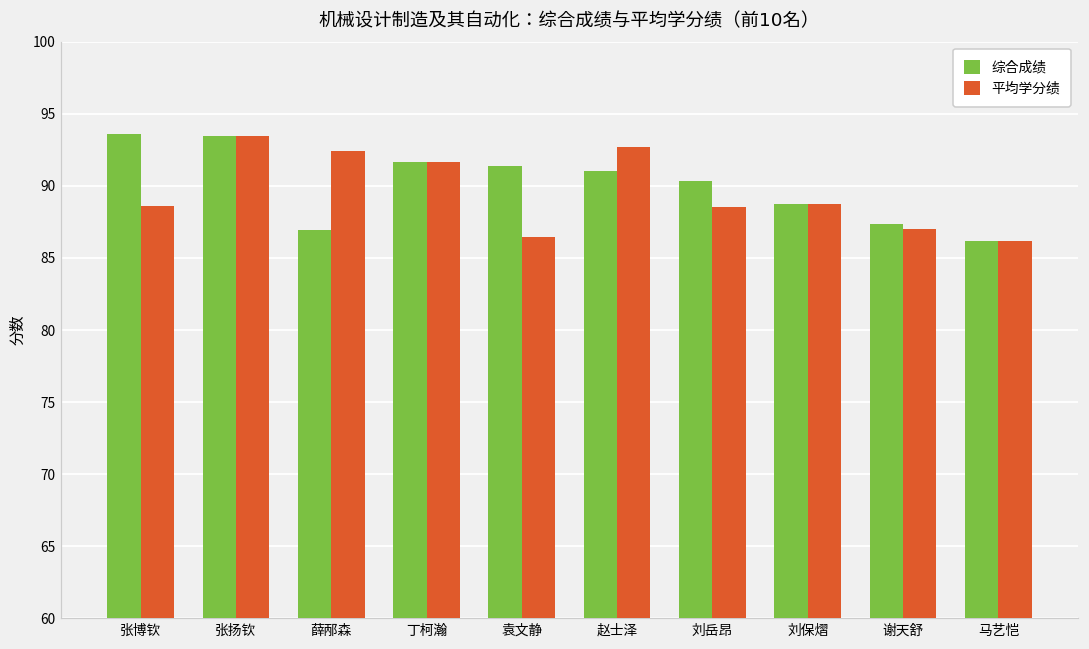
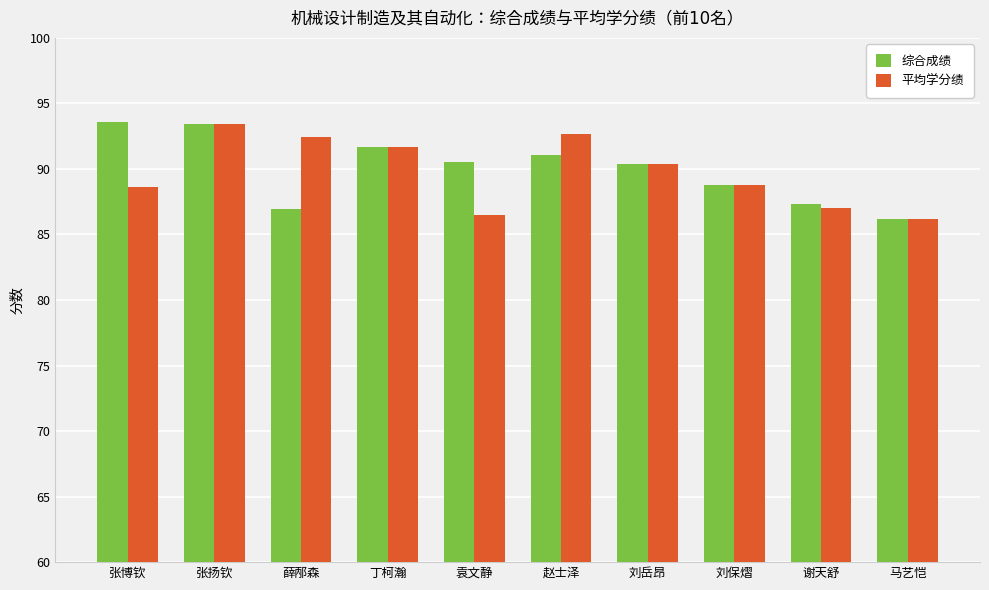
综合成绩, 袁文静: 91.4 -> 90.5
平均学分绩, 刘岳昂: 88.5 -> 90.3
